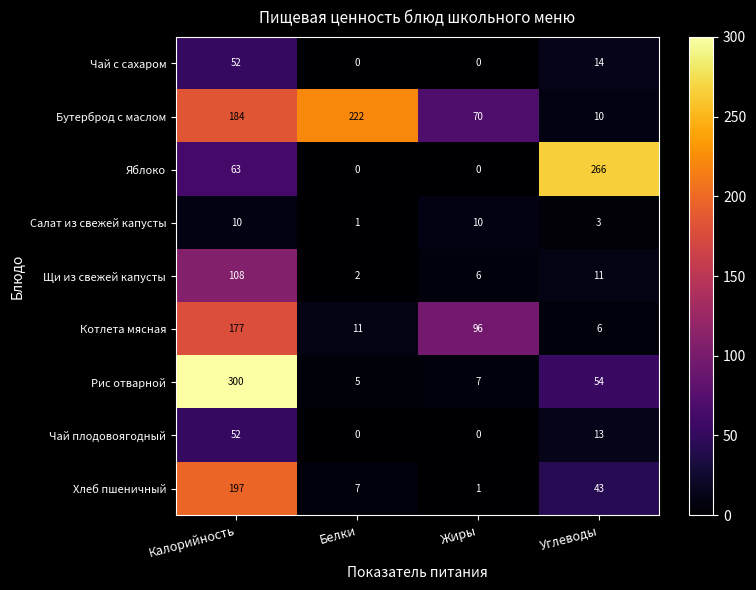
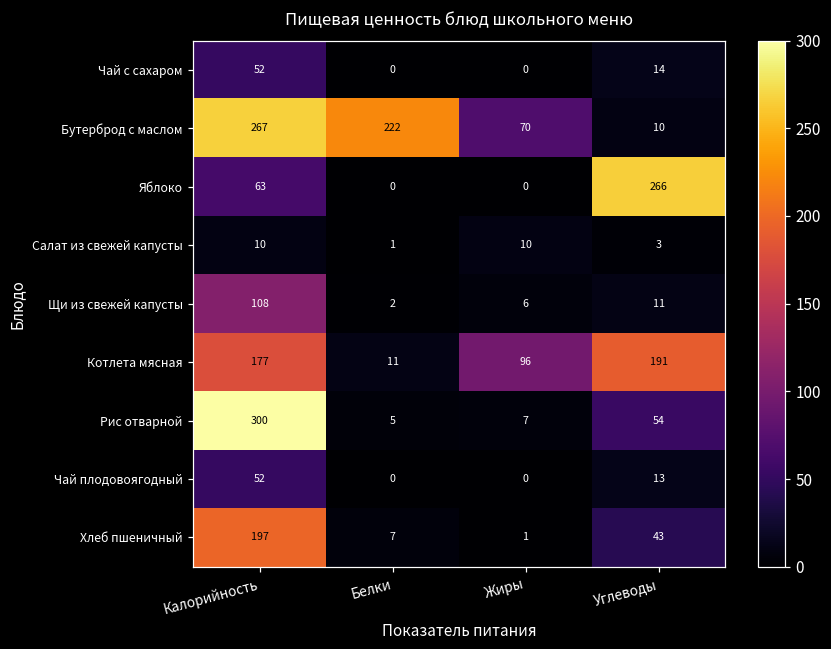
Бутерброд с маслом, Калорийность: 184 -> 267
Котлета мясная, Углеводы: 6 -> 191
